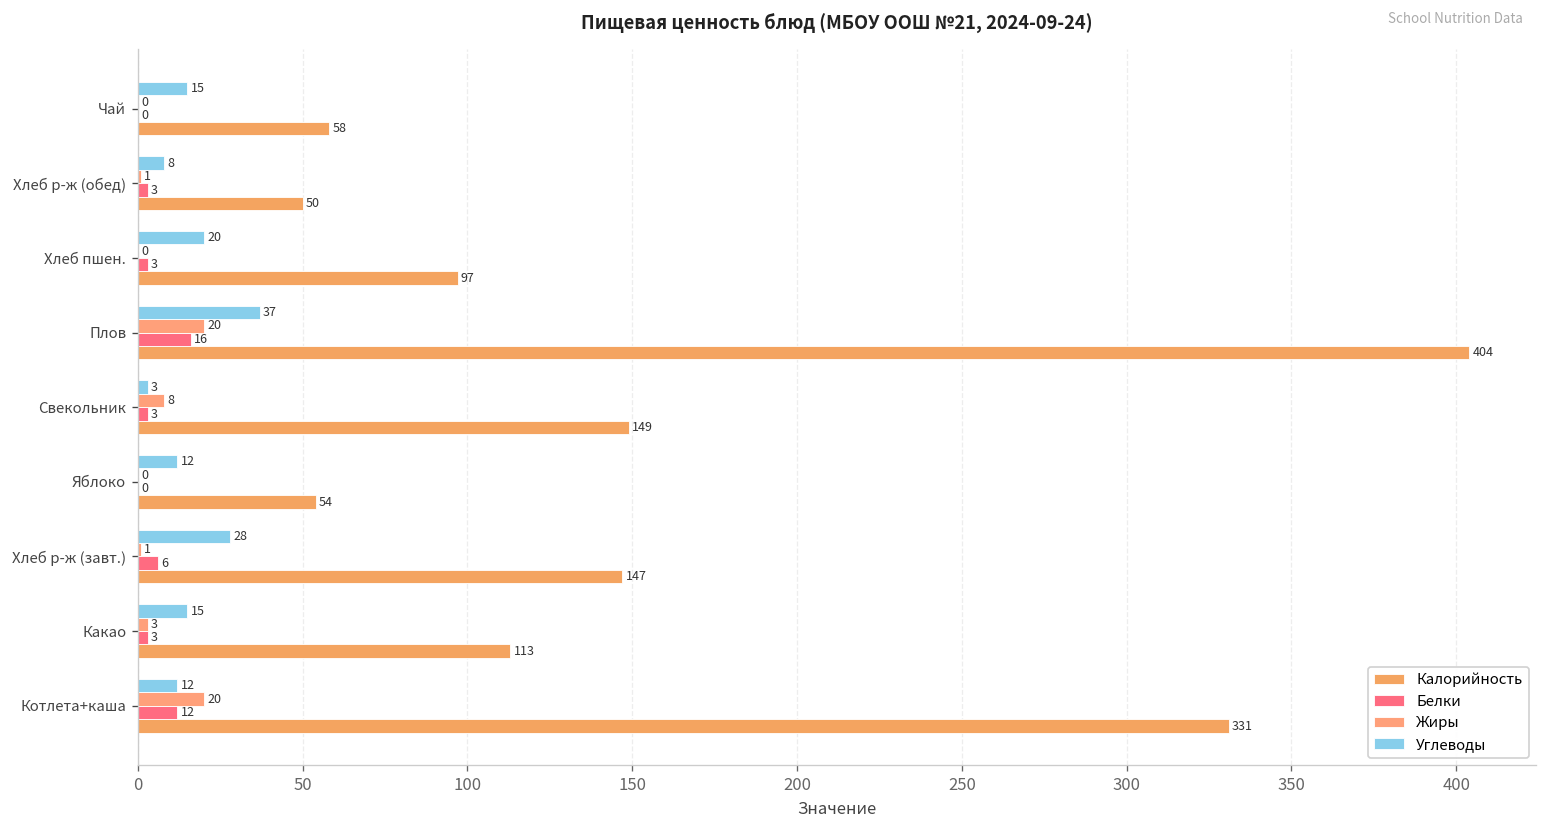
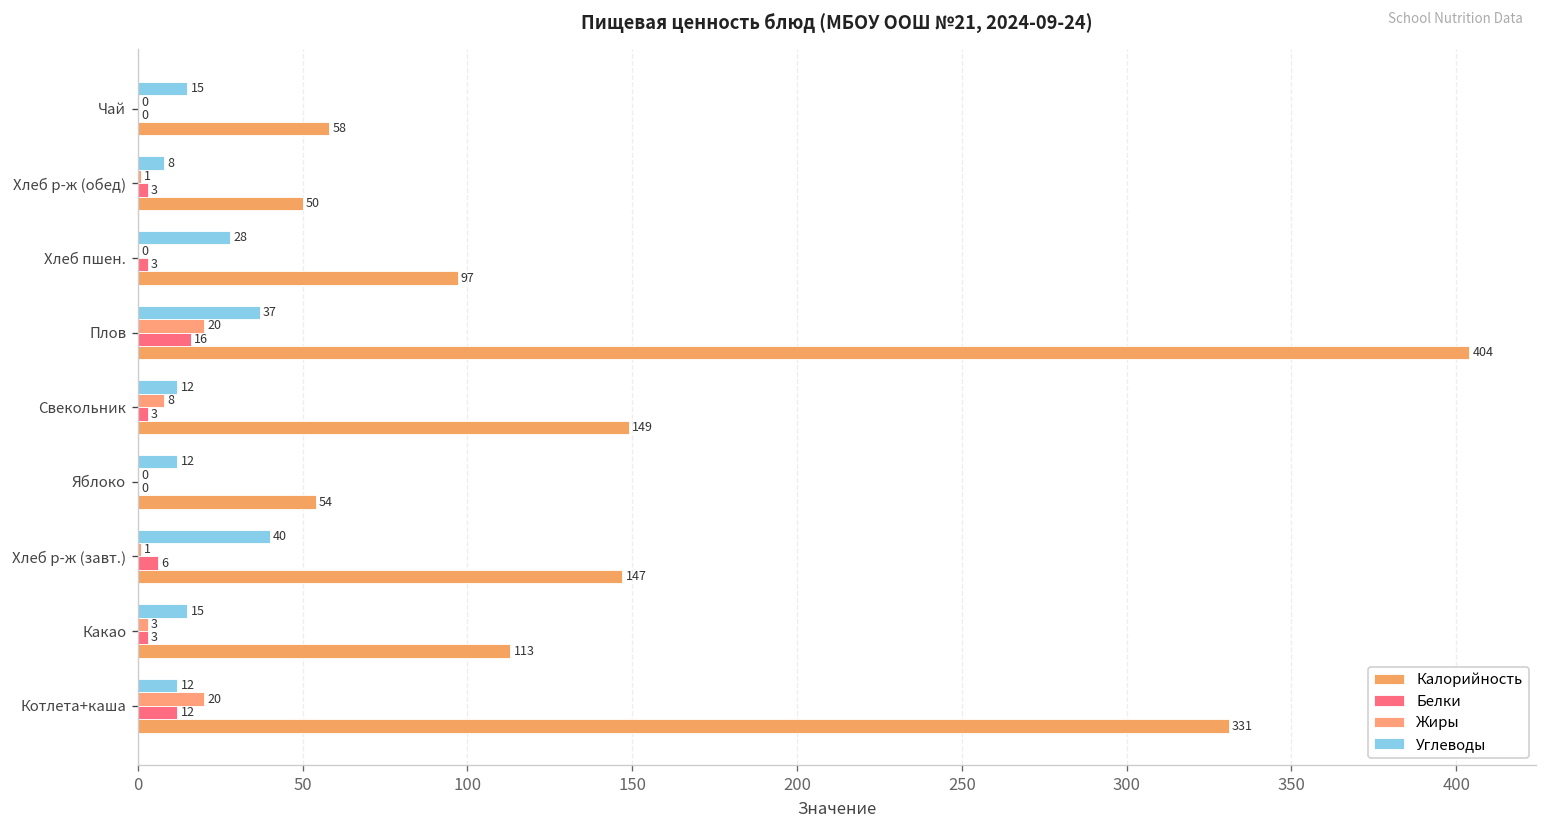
Углеводы, Хлеб пшен.: 20 -> 28
Углеводы, Свекольник: 3 -> 12
Углеводы, Хлеб р-ж (завт.): 28 -> 40
